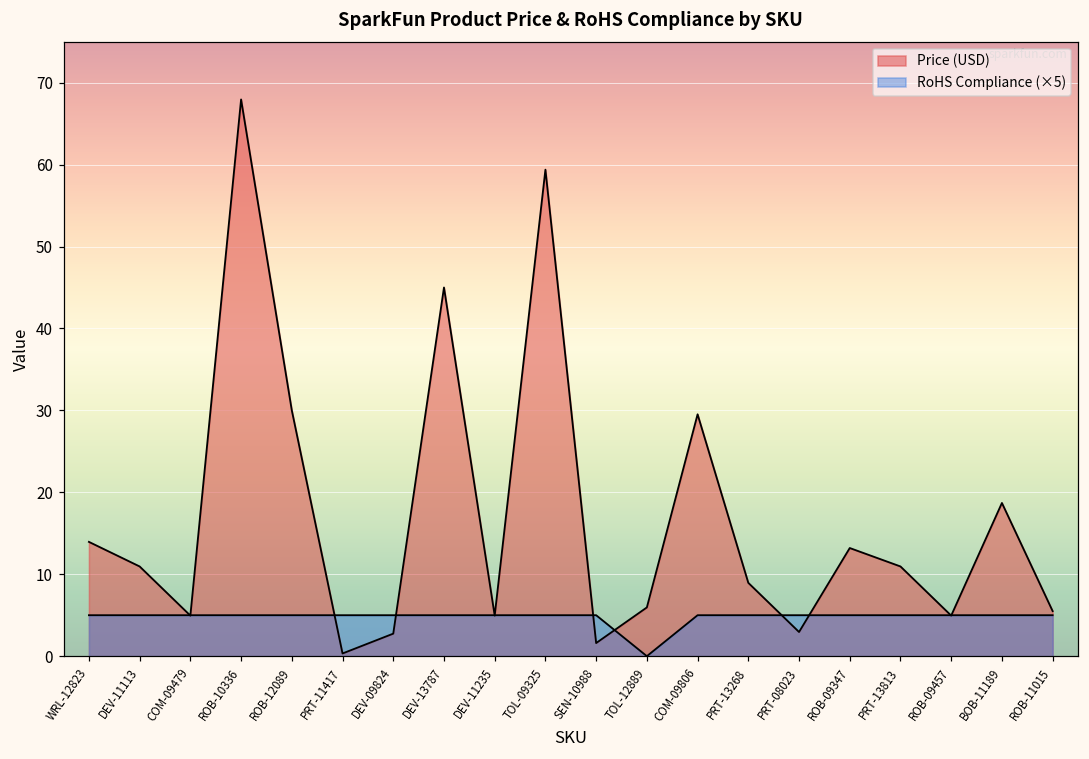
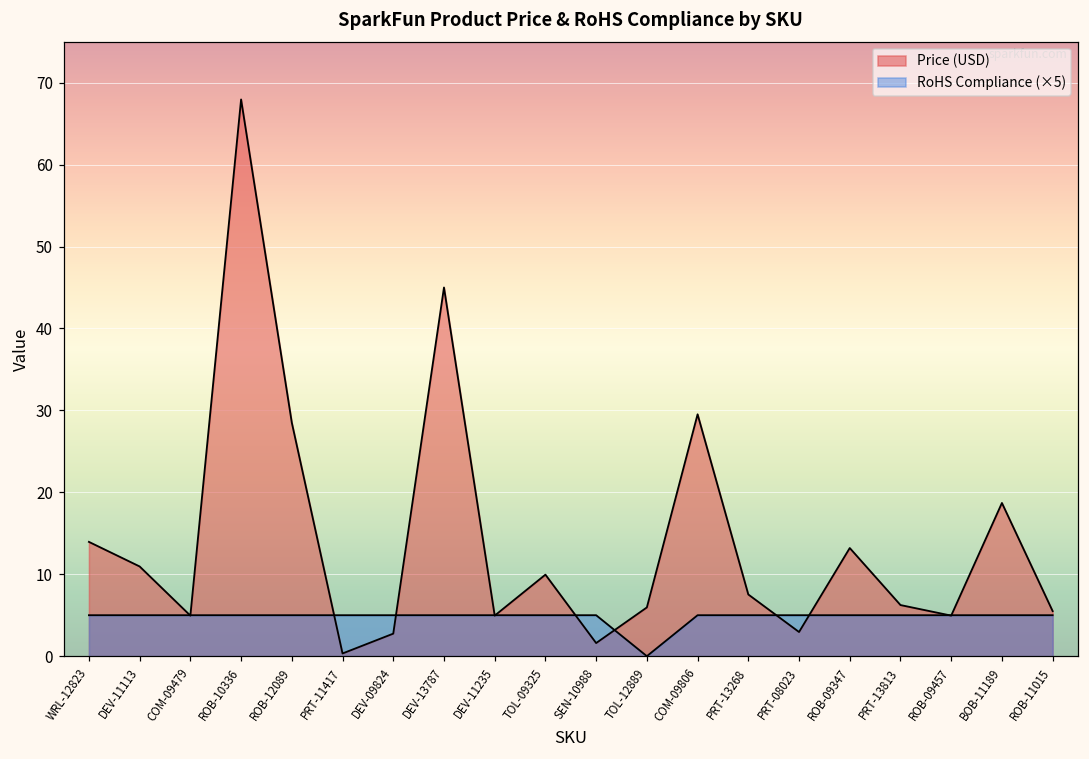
Price (USD), ROB-12089: 30 -> 29
Price (USD), TOL-09325: 59 -> 10
Price (USD), PRT-13268: 9 -> 8
Price (USD), PRT-13813: 11 -> 6
